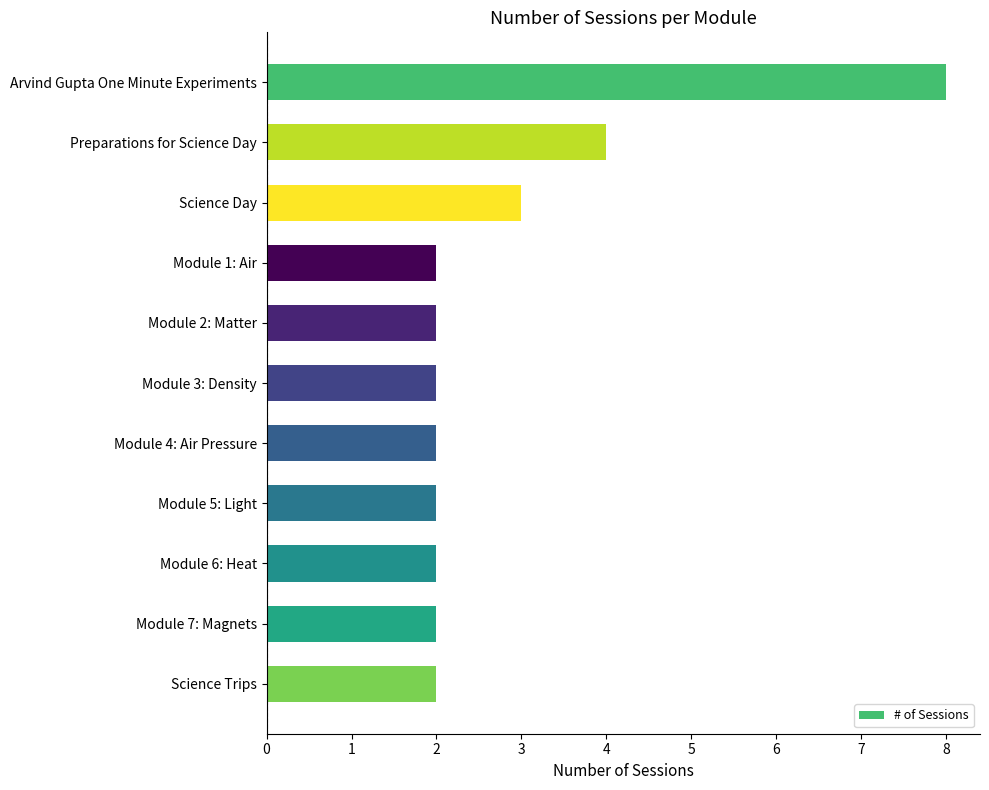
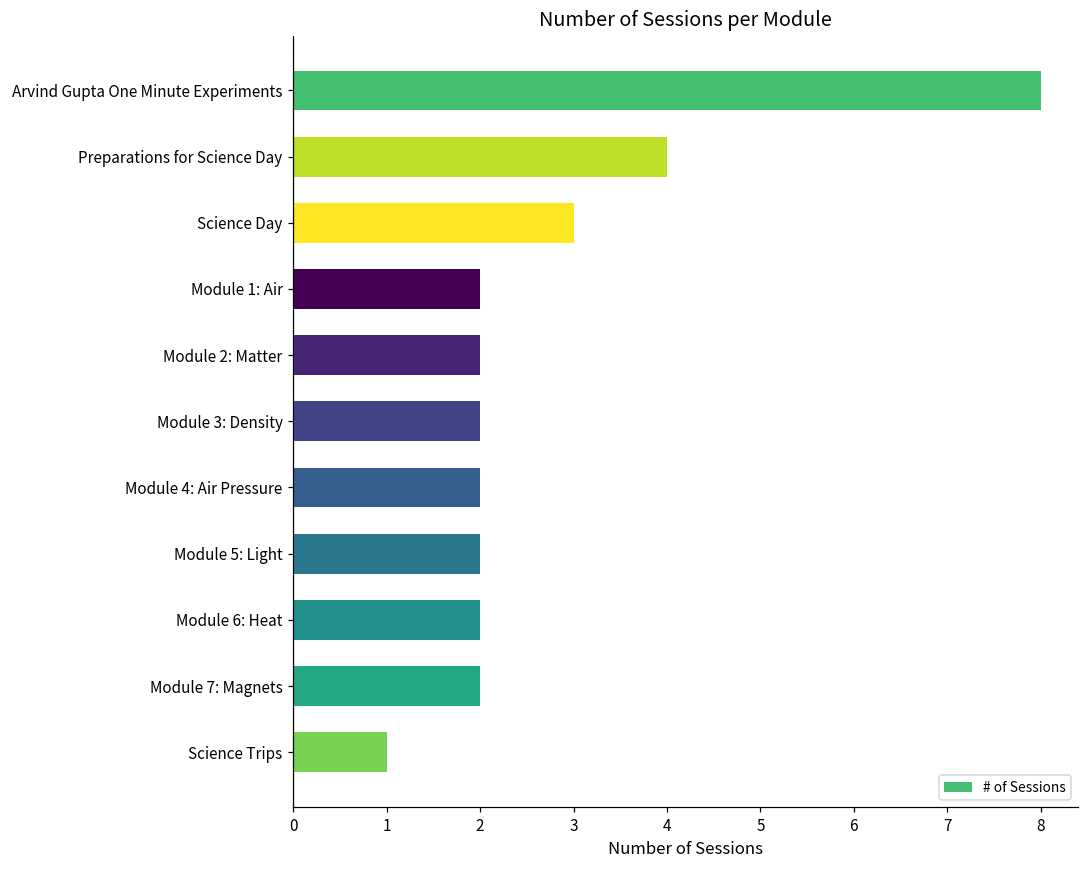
Science Trips: 2 -> 1
